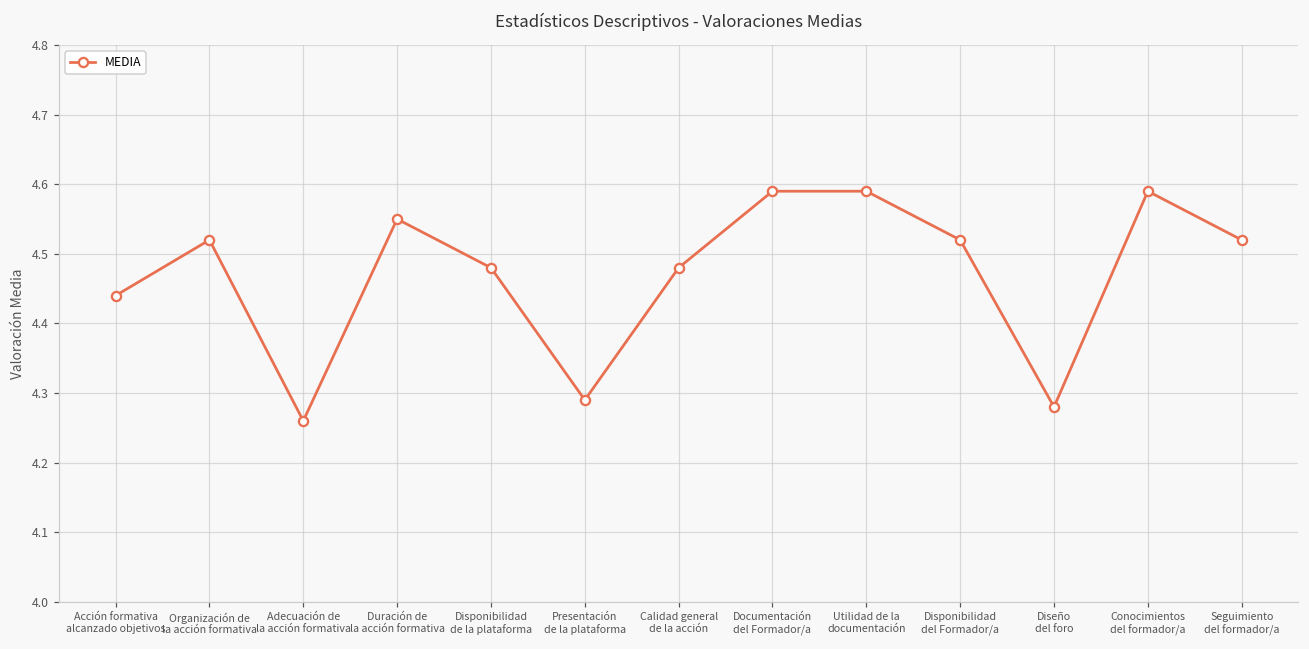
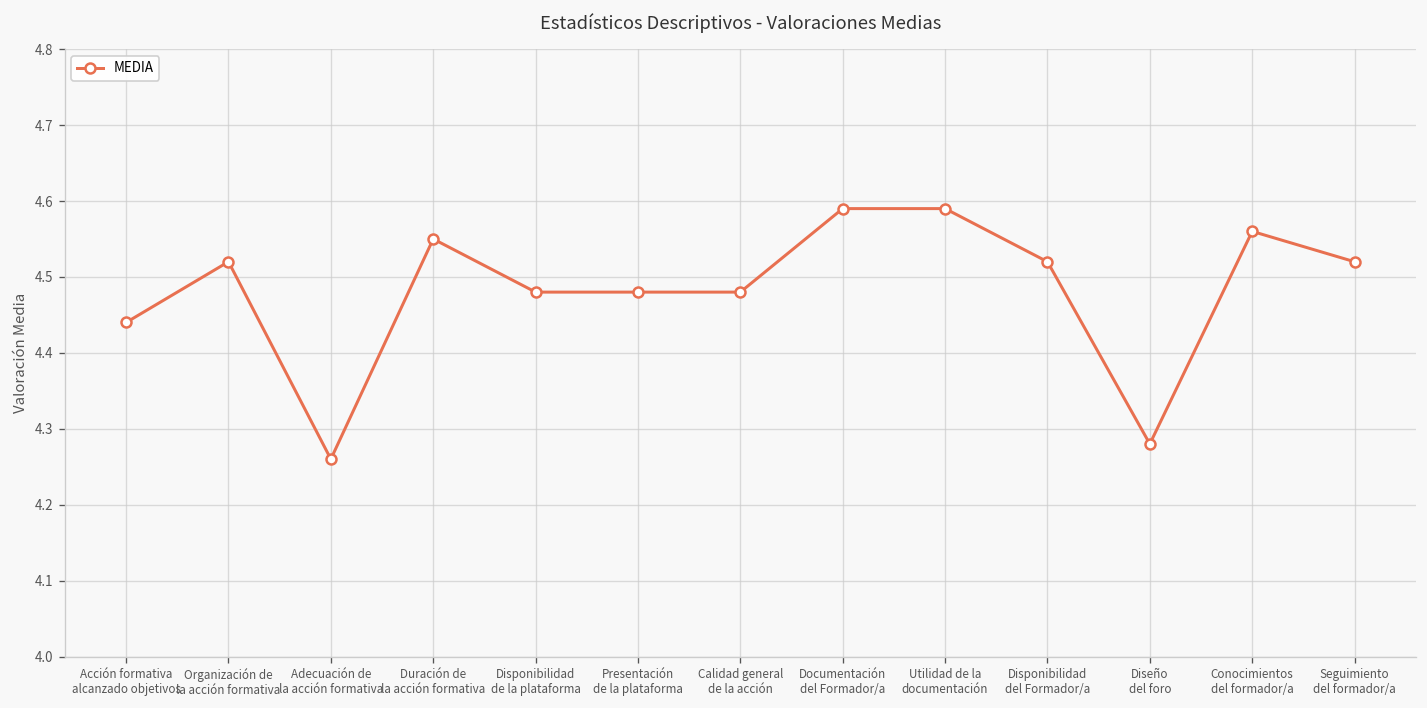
Presentación de la plataforma: 4.29 -> 4.48
Conocimientos del formador/a: 4.59 -> 4.56
